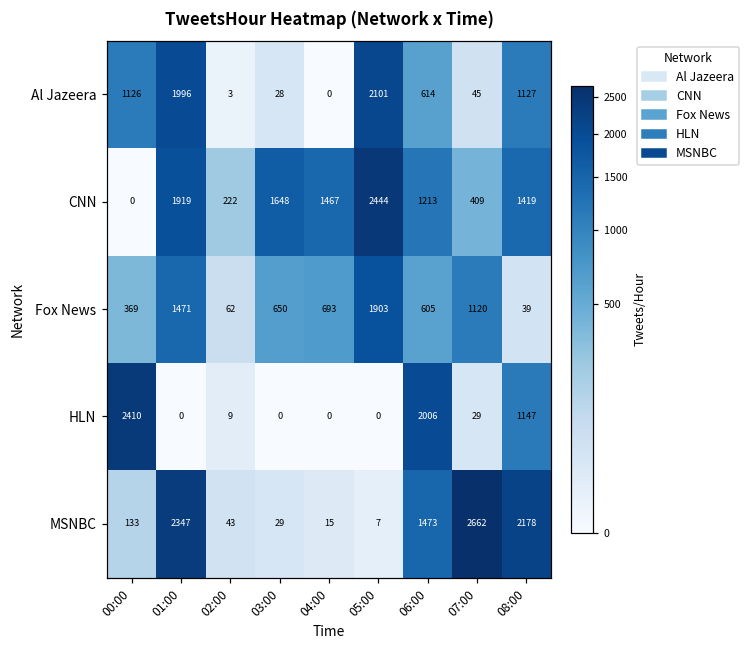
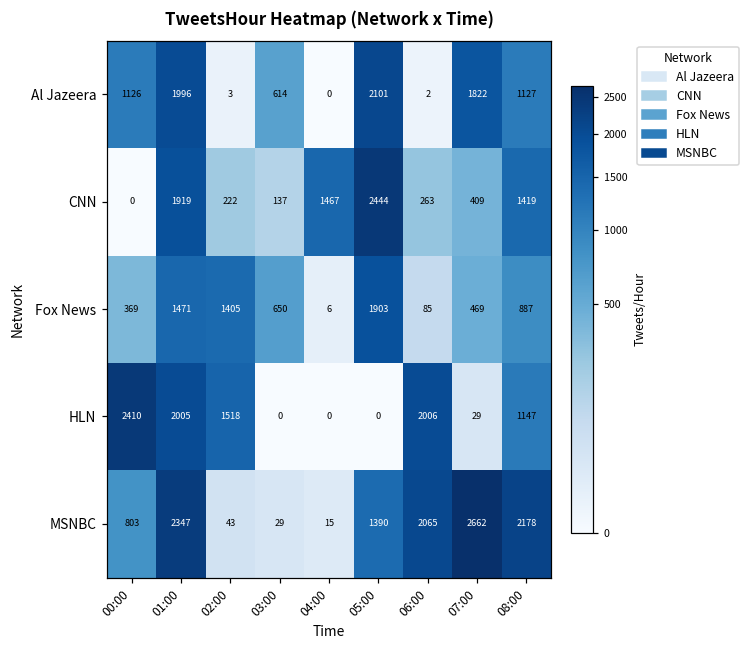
Al Jazeera, 03:00: 28 -> 614
Al Jazeera, 06:00: 614 -> 2
Al Jazeera, 07:00: 45 -> 1822
CNN, 03:00: 1648 -> 137
CNN, 06:00: 1213 -> 263
Fox News, 02:00: 62 -> 1405
Fox News, 04:00: 693 -> 6
Fox News, 06:00: 605 -> 85
Fox News, 07:00: 1120 -> 469
Fox News, 08:00: 39 -> 887
HLN, 01:00: 0 -> 2005
HLN, 02:00: 9 -> 1518
MSNBC, 00:00: 133 -> 803
MSNBC, 05:00: 7 -> 1390
MSNBC, 06:00: 1473 -> 2065
